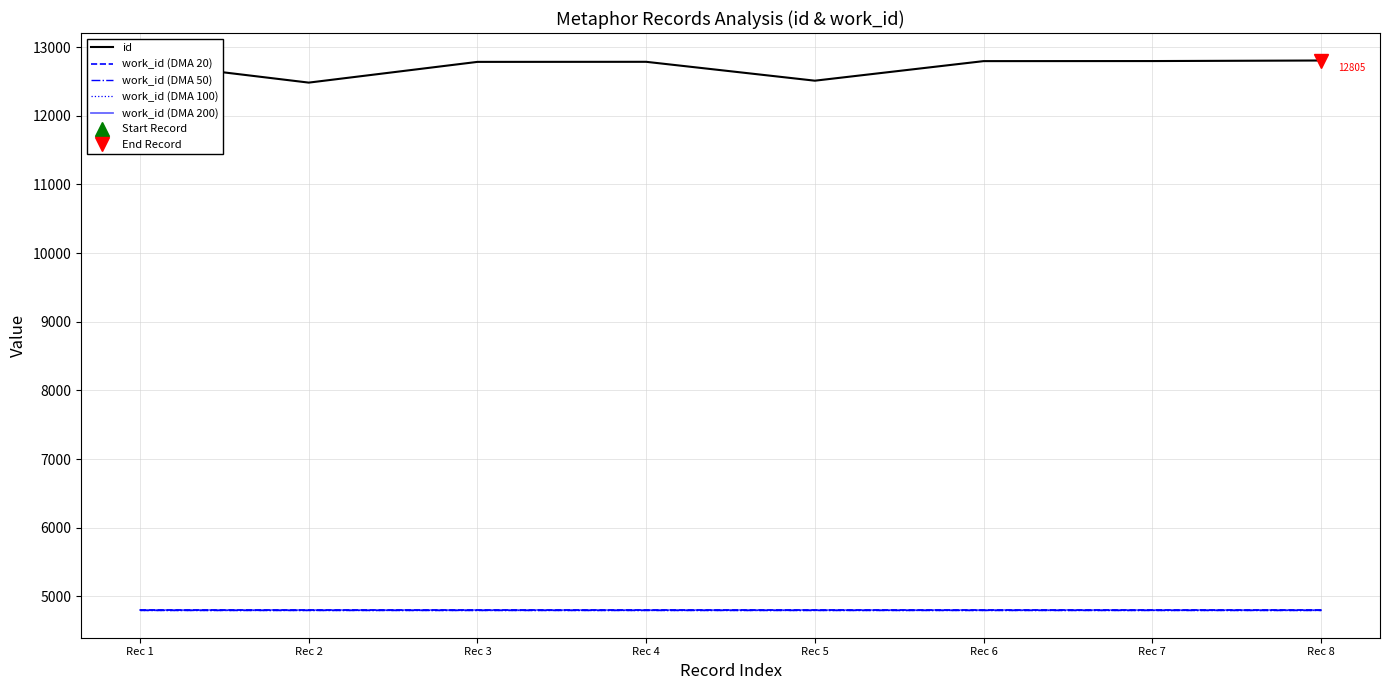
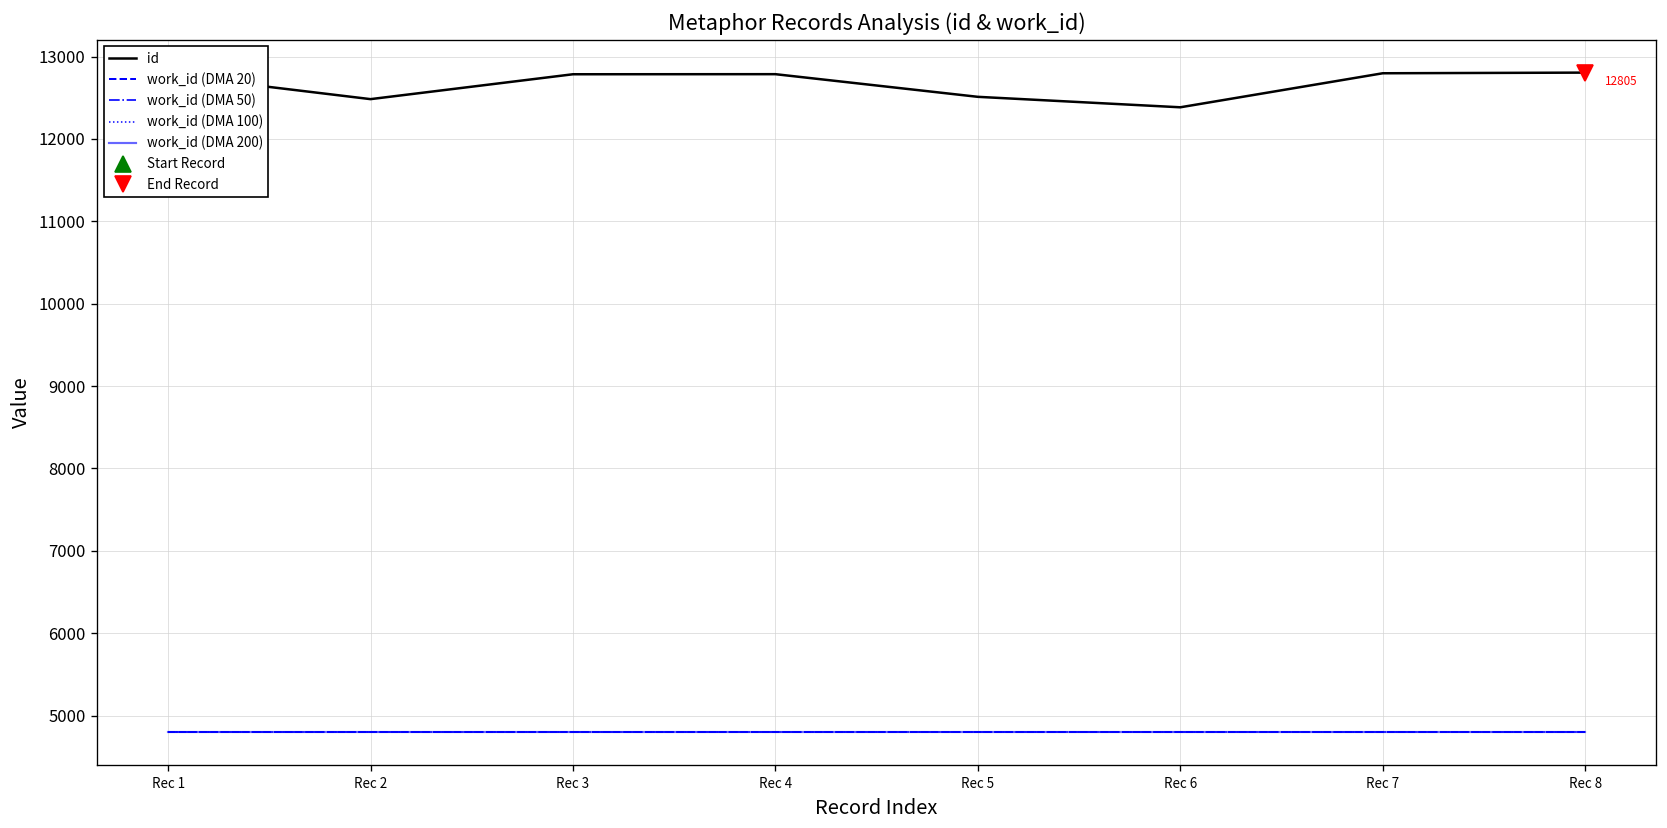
id, Rec 6: 12800 -> 12400
